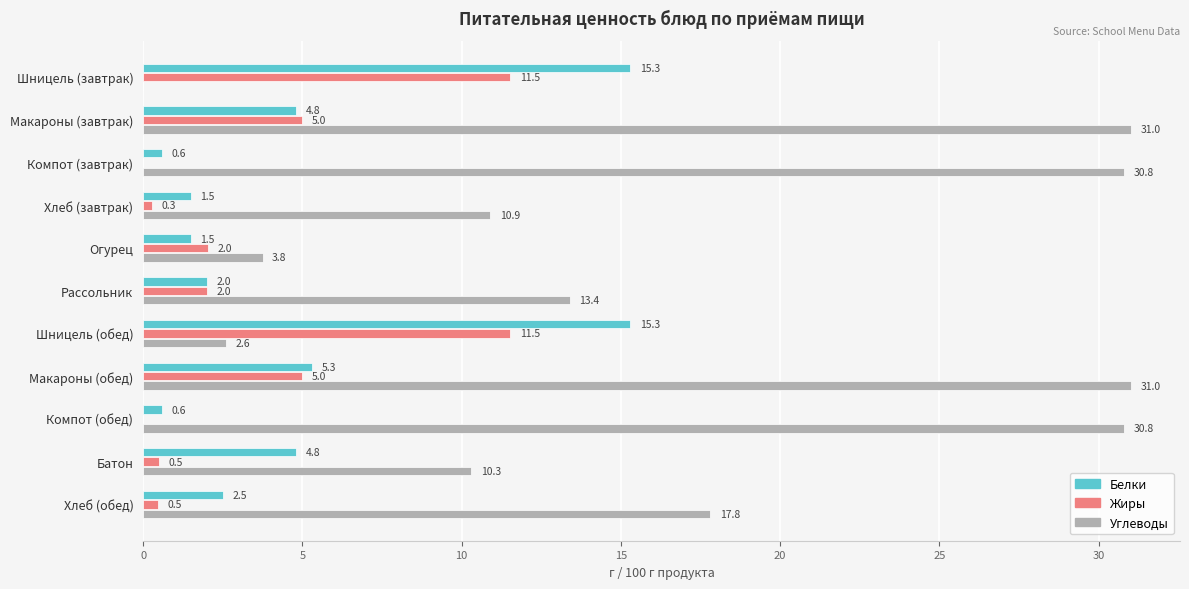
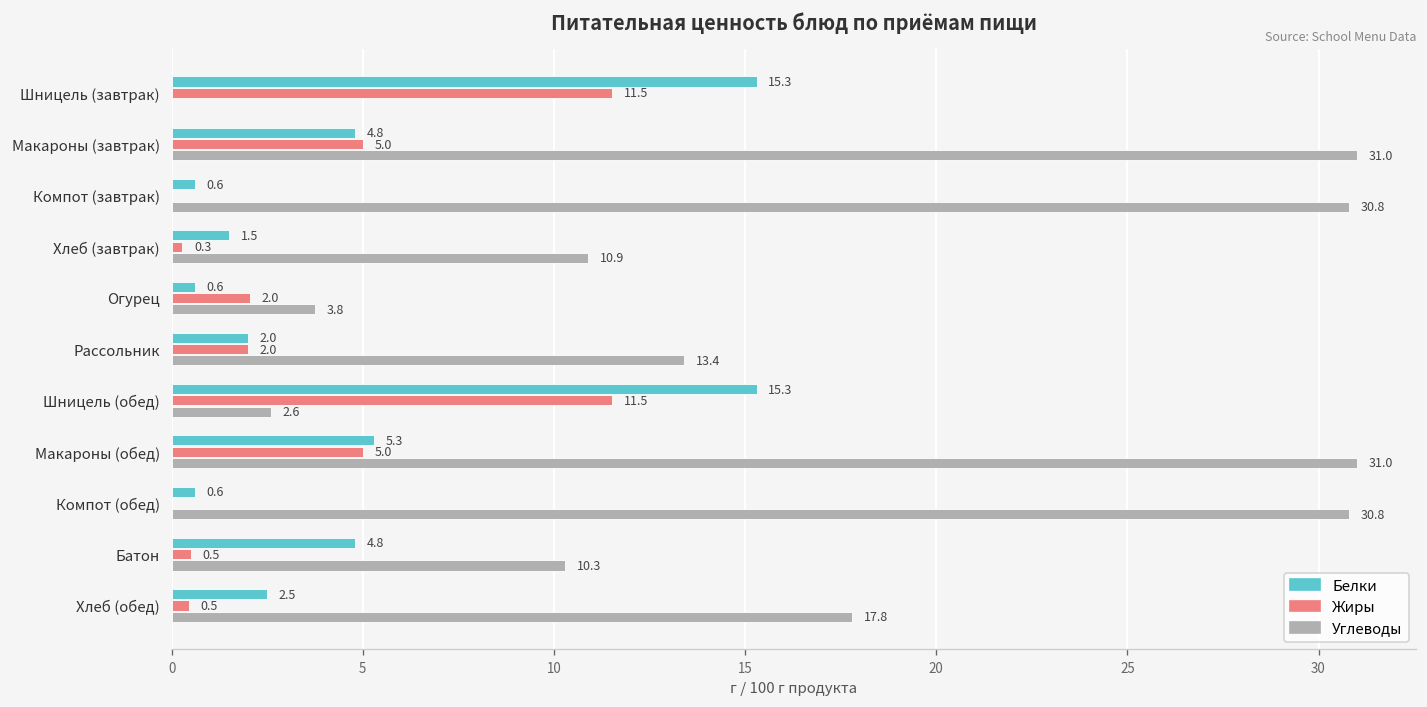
Белки, Огурец: 1.5 -> 0.6
